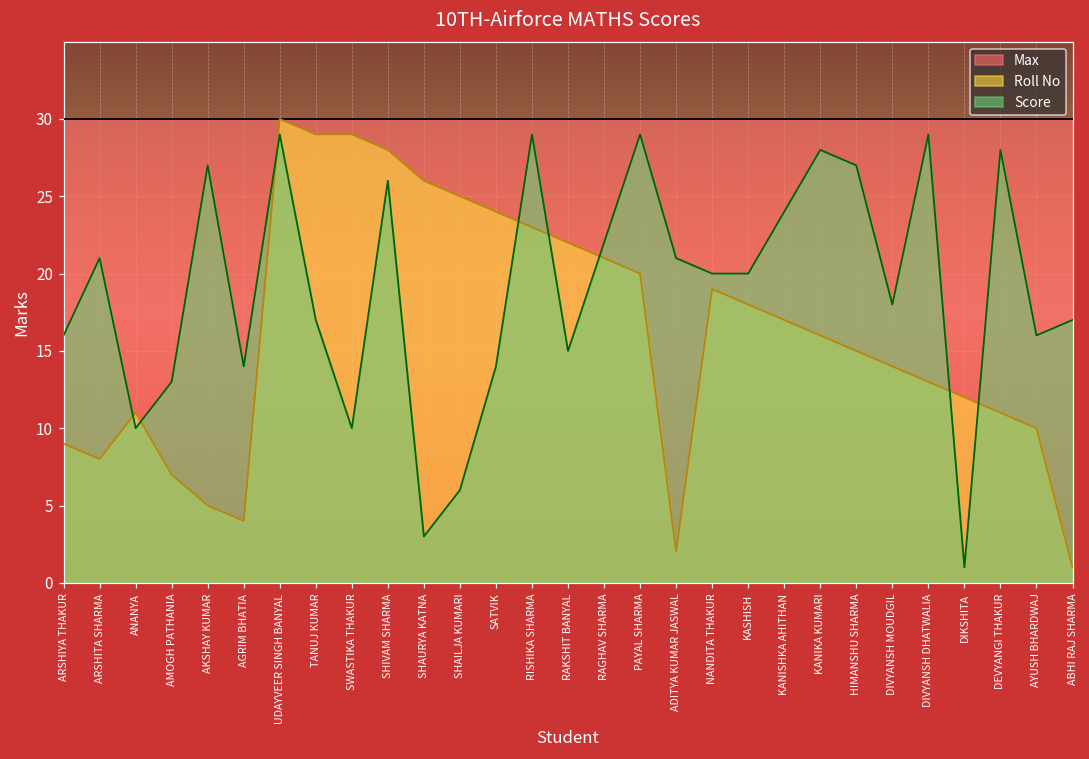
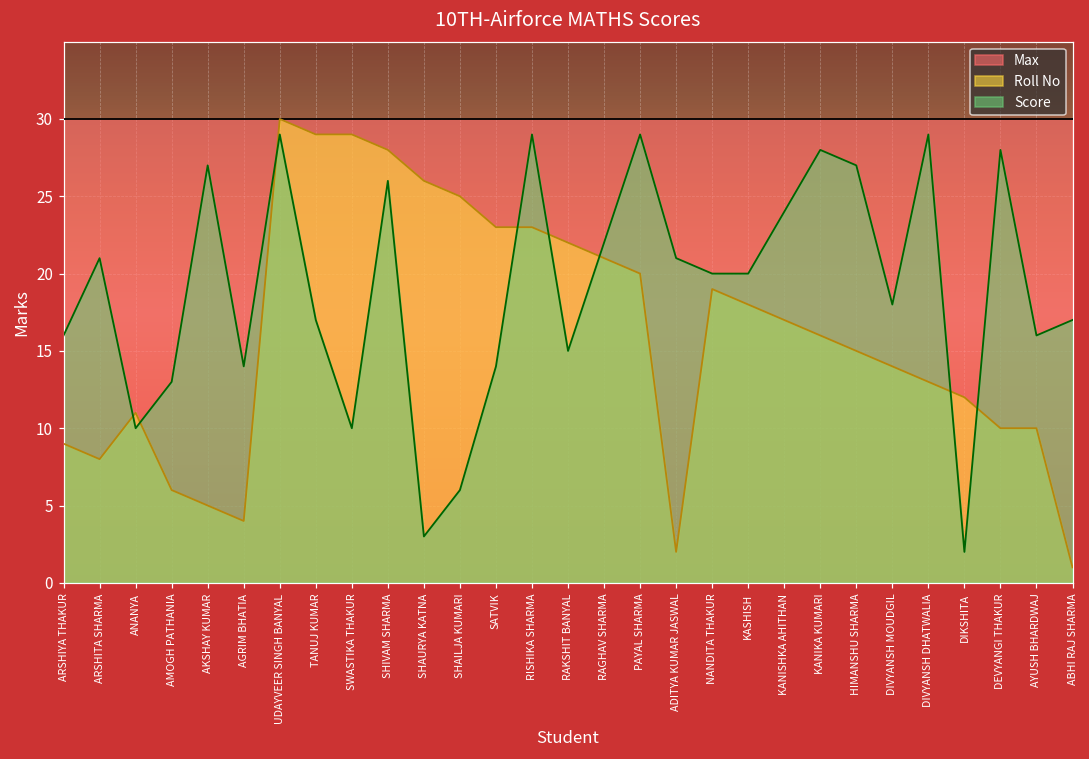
Roll No, AMOGH PATHANIA: 7 -> 6
Roll No, SATVIK: 24 -> 23
Score, DIKSHITA: 1 -> 2
Roll No, DEVYANGI THAKUR: 11 -> 10
